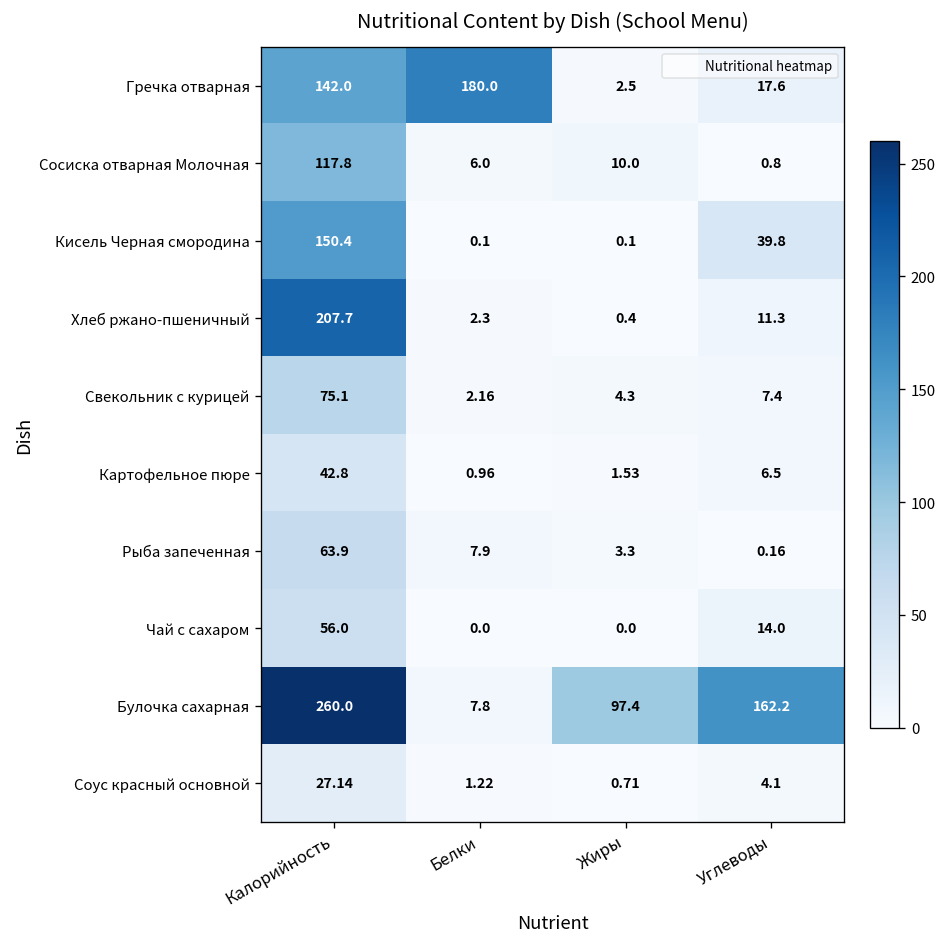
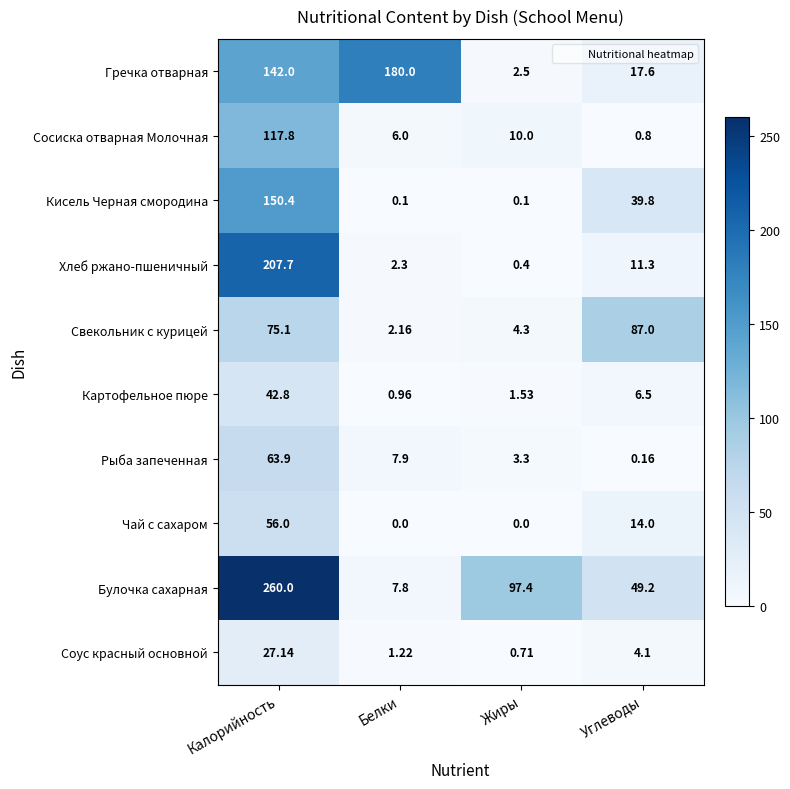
Свекольник с курицей, Углеводы: 7.4 -> 87.0
Булочка сахарная, Углеводы: 162.2 -> 49.2
